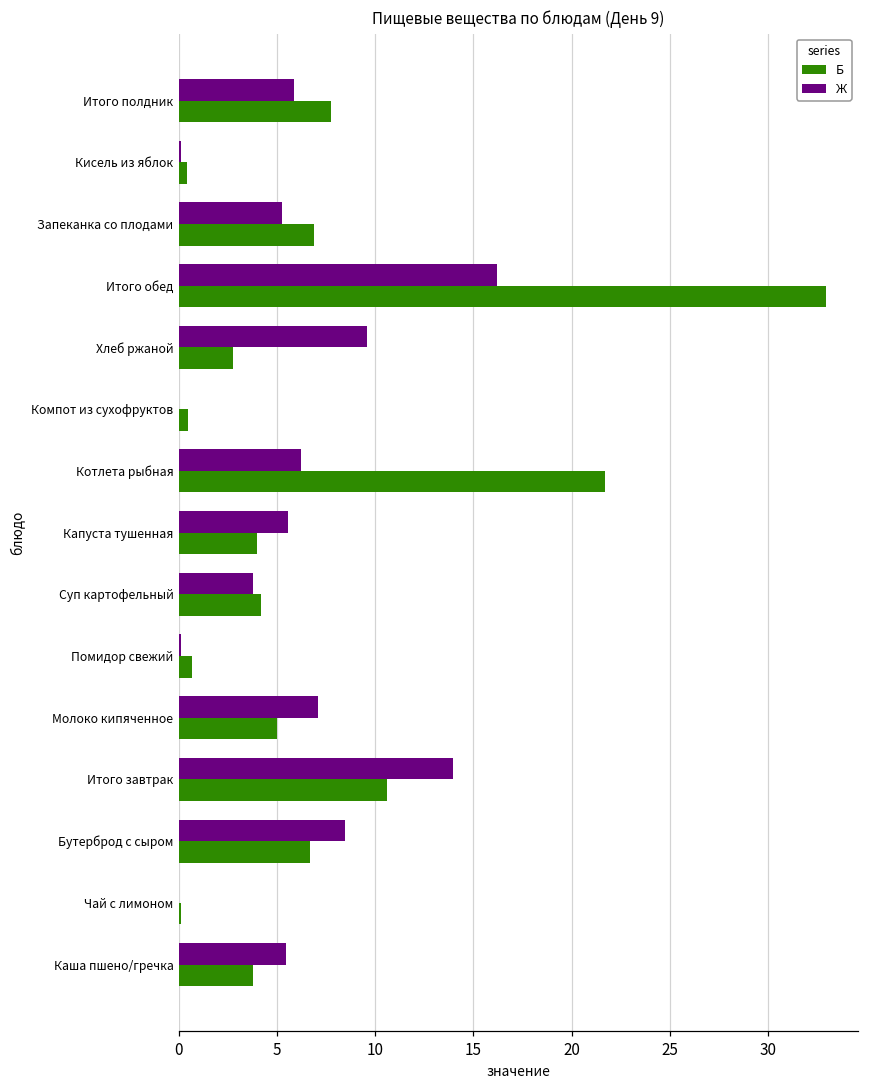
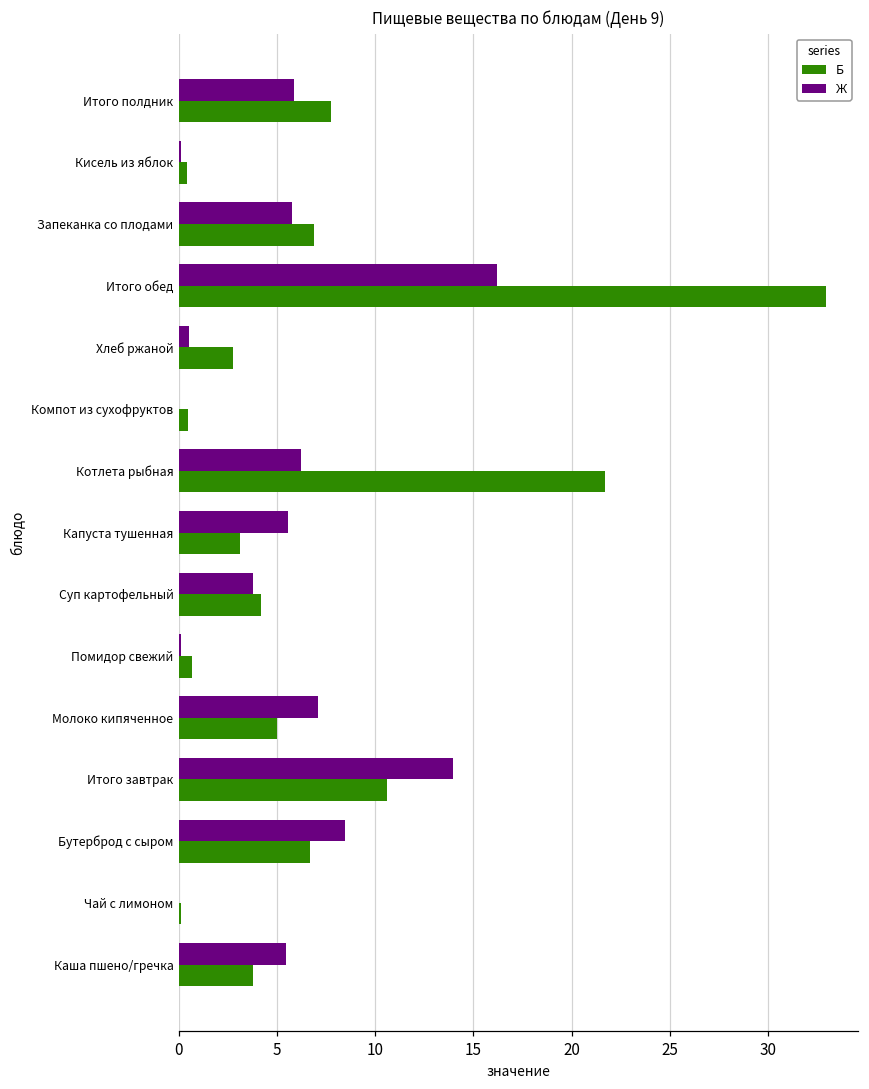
Ж, Запеканка со плодами: 5.3 -> 5.8
Ж, Хлеб ржаной: 9.6 -> 0.5
Б, Капуста тушенная: 4.0 -> 3.1
